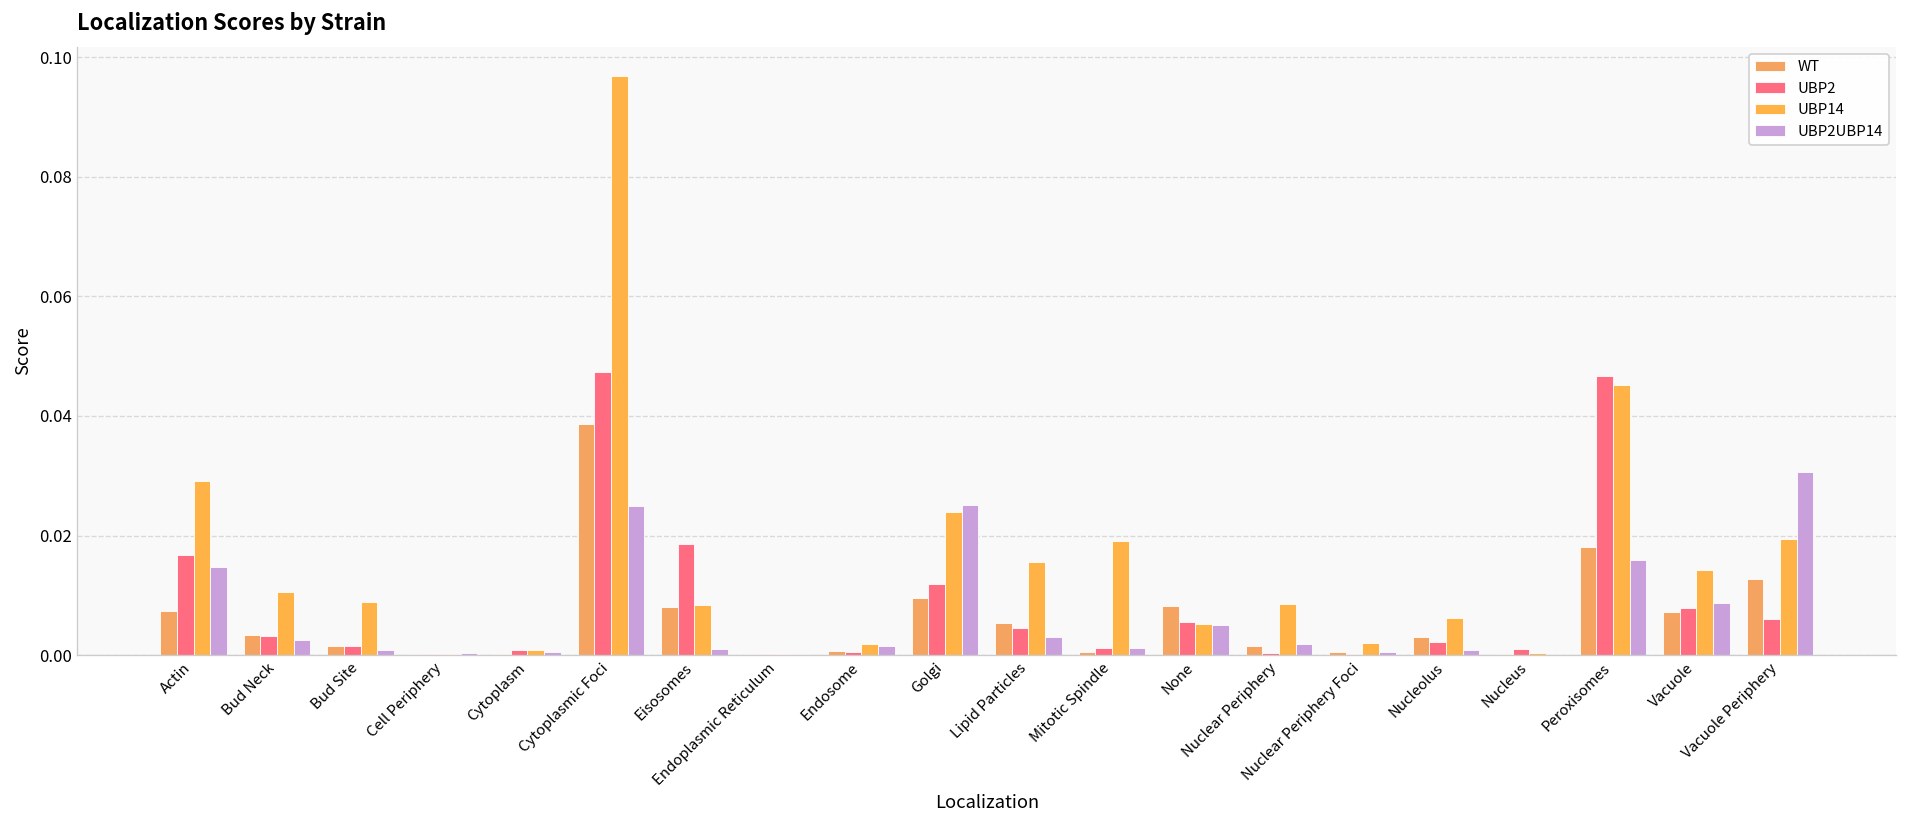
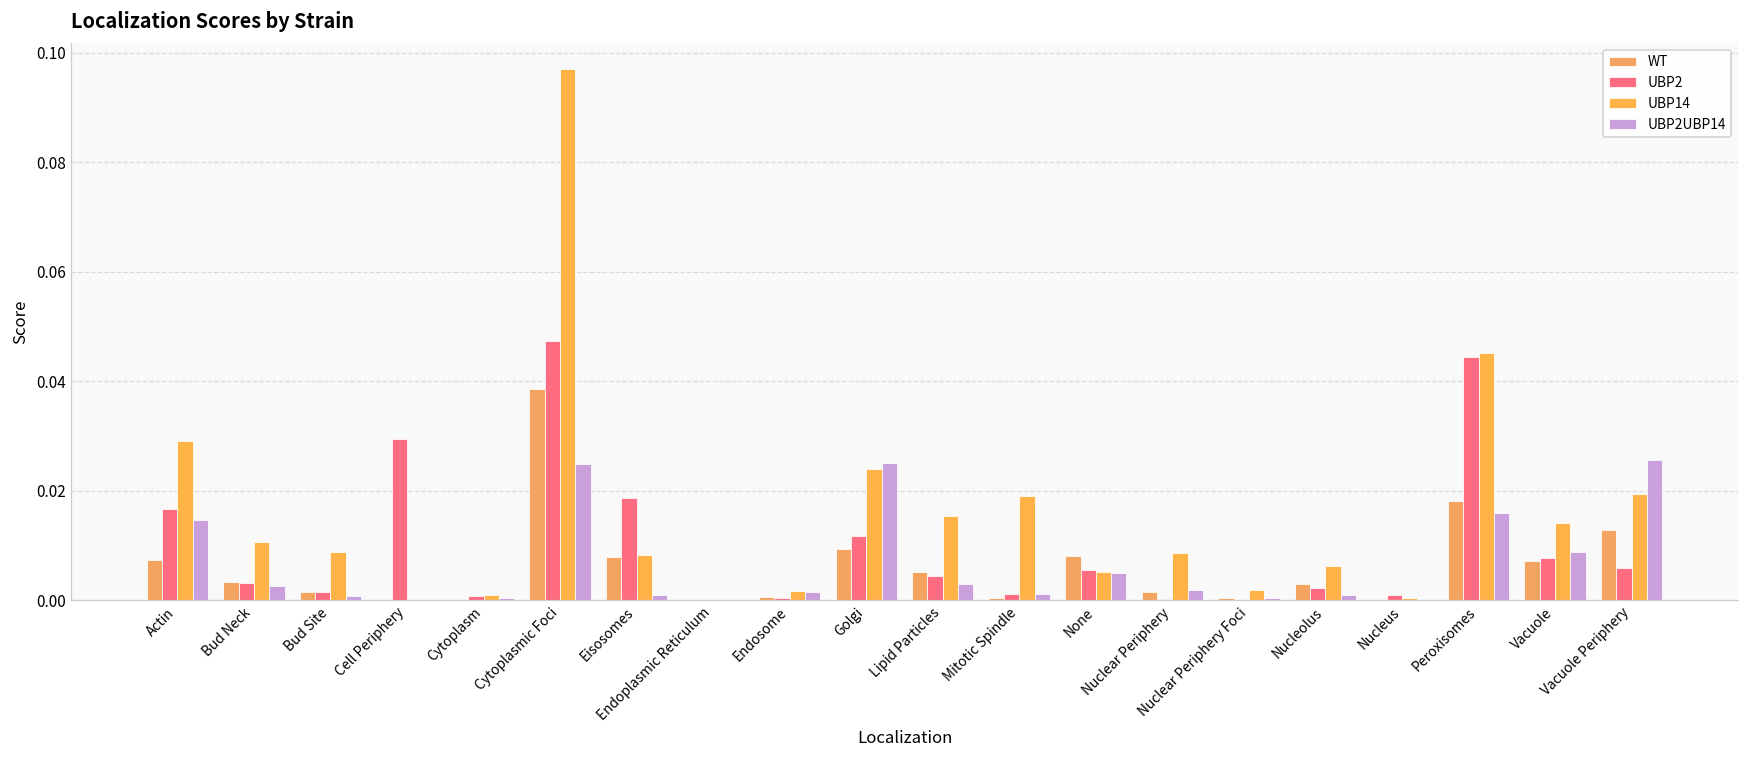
UBP2, Cell Periphery: 0.000 -> 0.030
UBP2, Peroxisomes: 0.047 -> 0.044
UBP2UBP14, Vacuole Periphery: 0.031 -> 0.026
